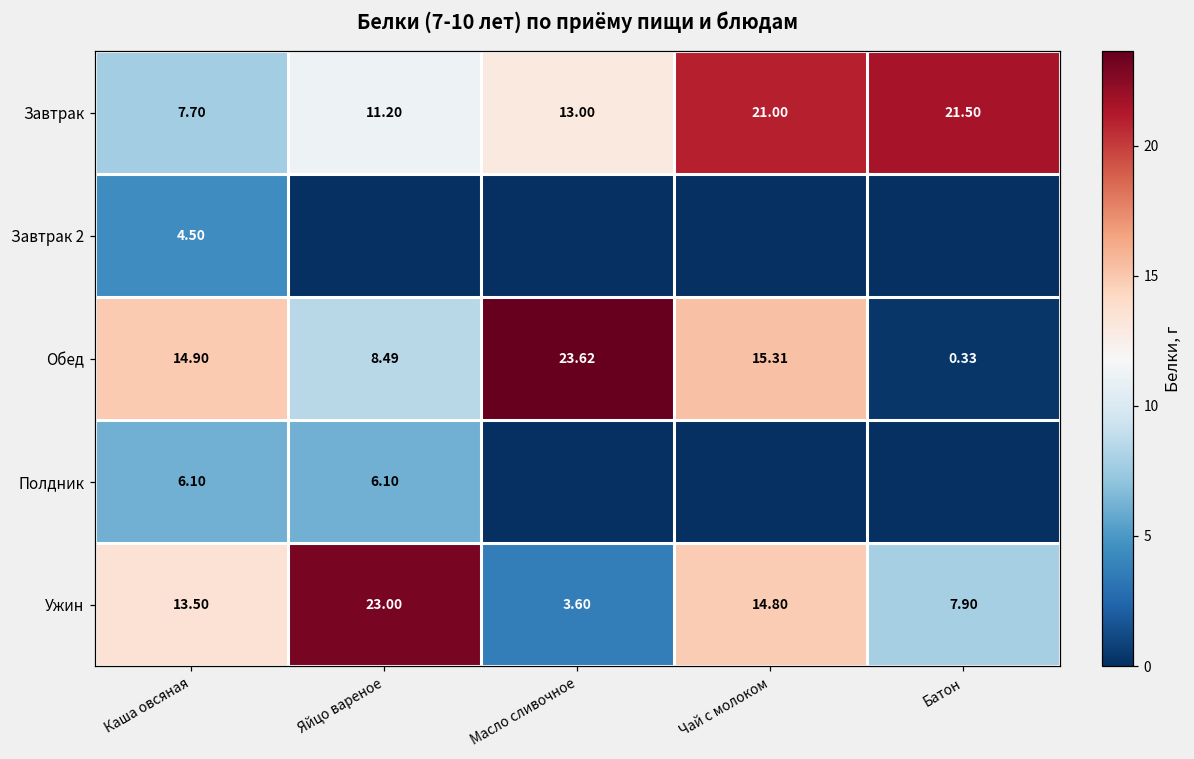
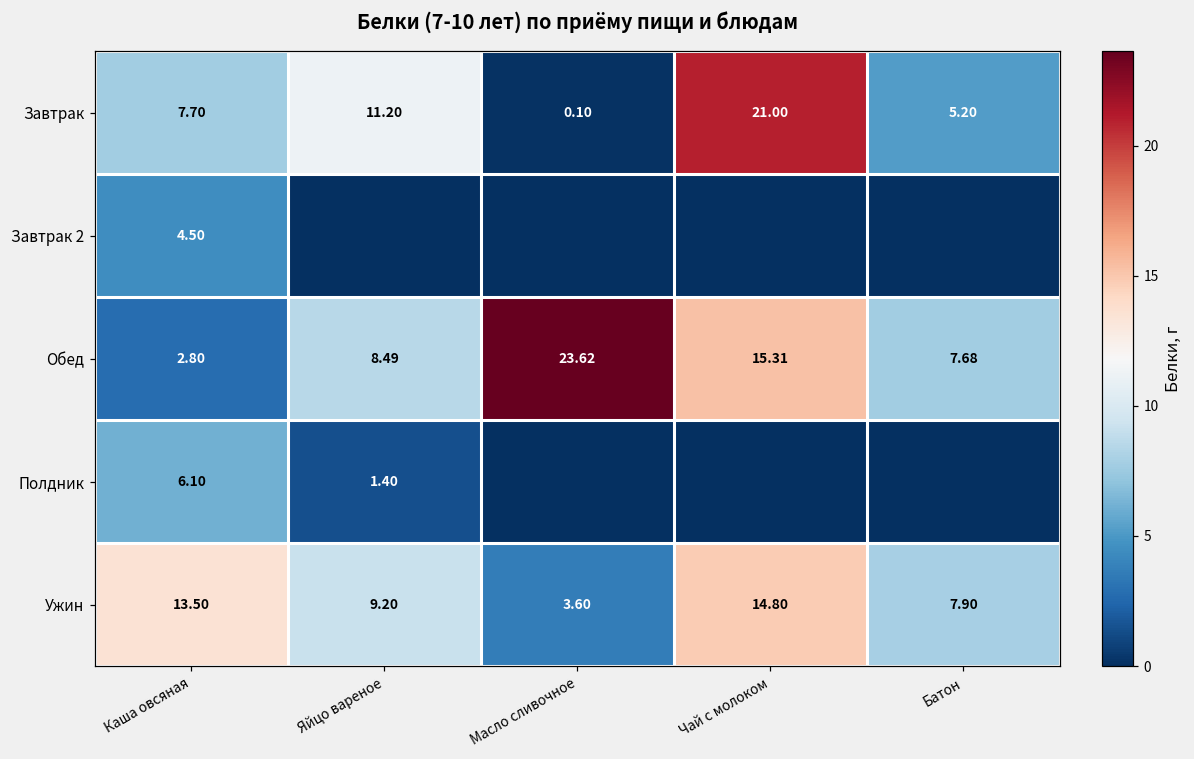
Завтрак, Масло сливочное: 13.00 -> 0.10
Завтрак, Батон: 21.50 -> 5.20
Обед, Каша овсяная: 14.90 -> 2.80
Обед, Батон: 0.33 -> 7.68
Полдник, Яйцо вареное: 6.10 -> 1.40
Ужин, Яйцо вареное: 23.00 -> 9.20
